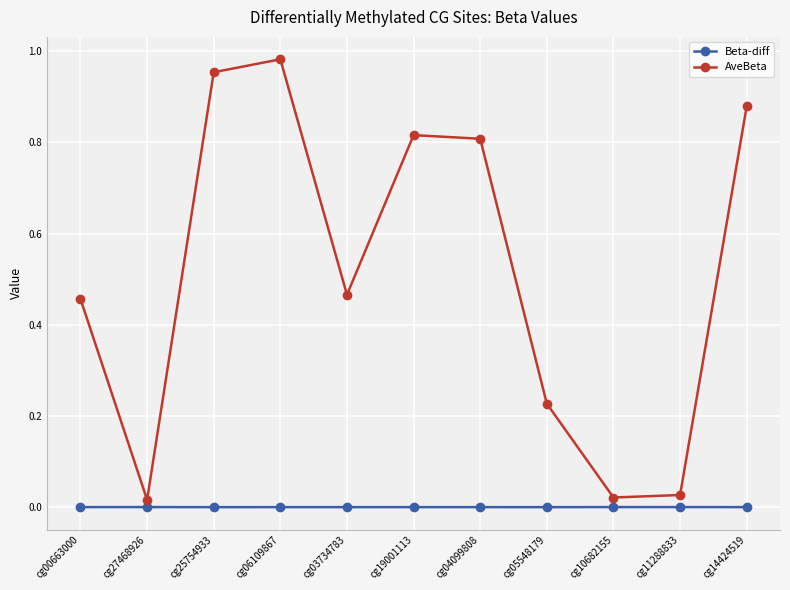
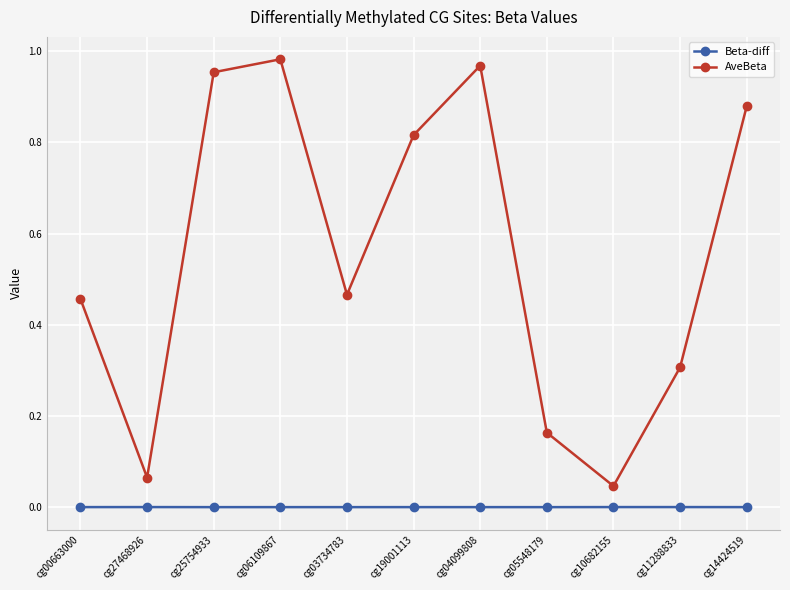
AveBeta, cg27468926: 0.02 -> 0.06
AveBeta, cg04099808: 0.81 -> 0.97
AveBeta, cg05548179: 0.23 -> 0.16
AveBeta, cg10682155: 0.02 -> 0.05
AveBeta, cg11288833: 0.03 -> 0.31
